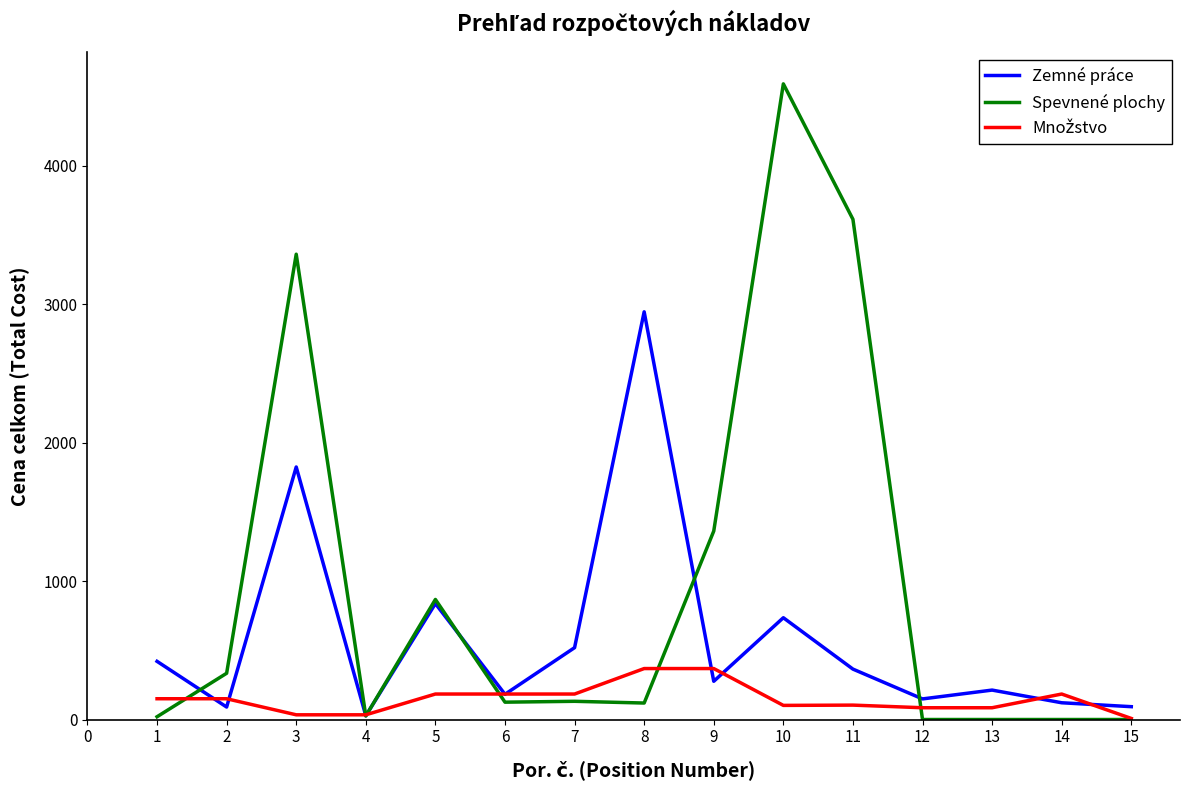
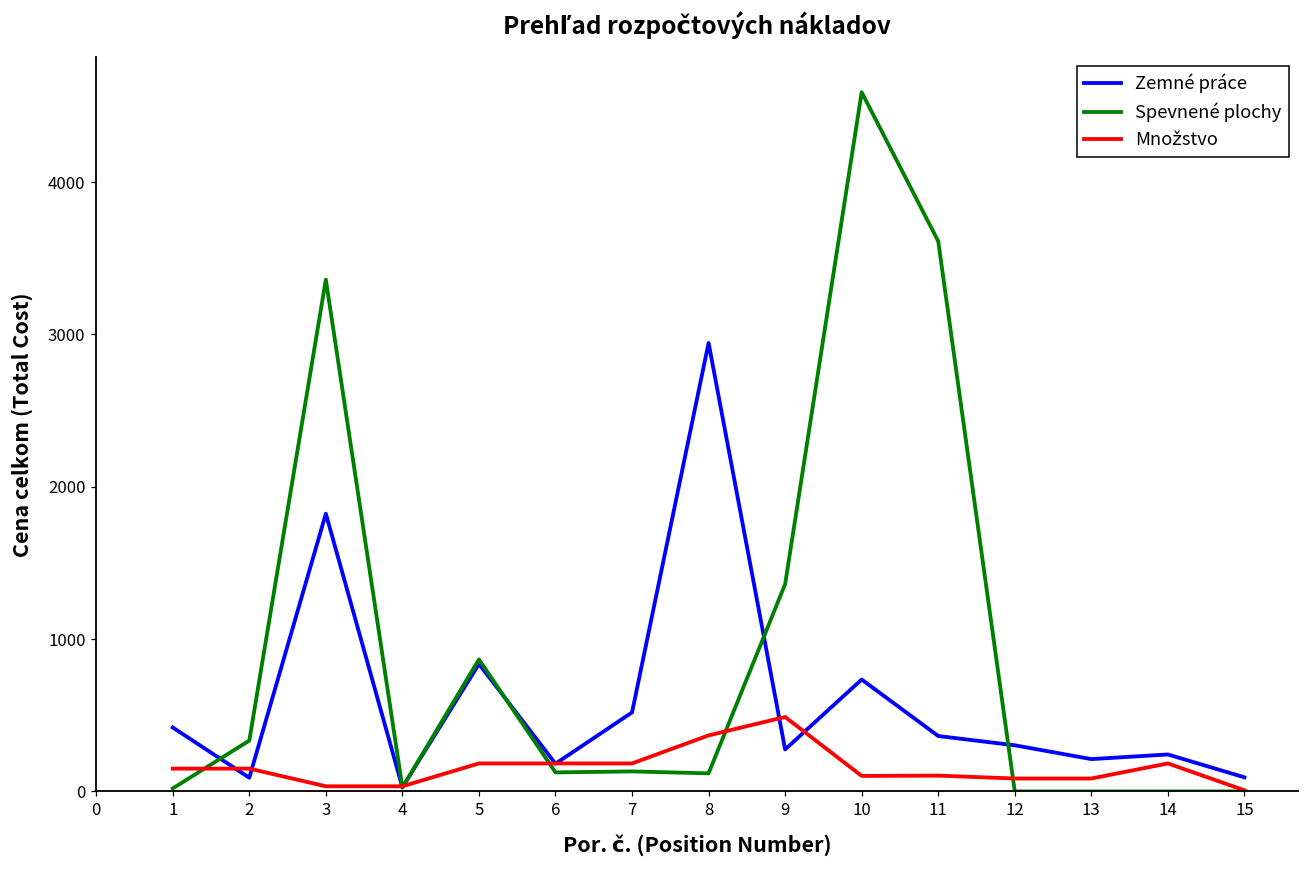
Množstvo, 9: 370 -> 490
Zemné práce, 12: 150 -> 300
Zemné práce, 14: 120 -> 240
